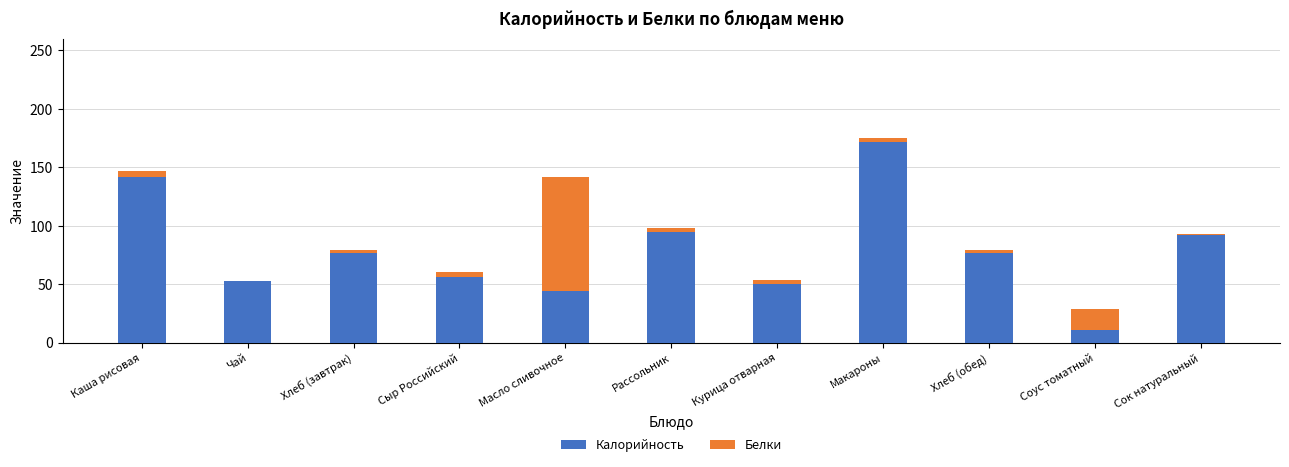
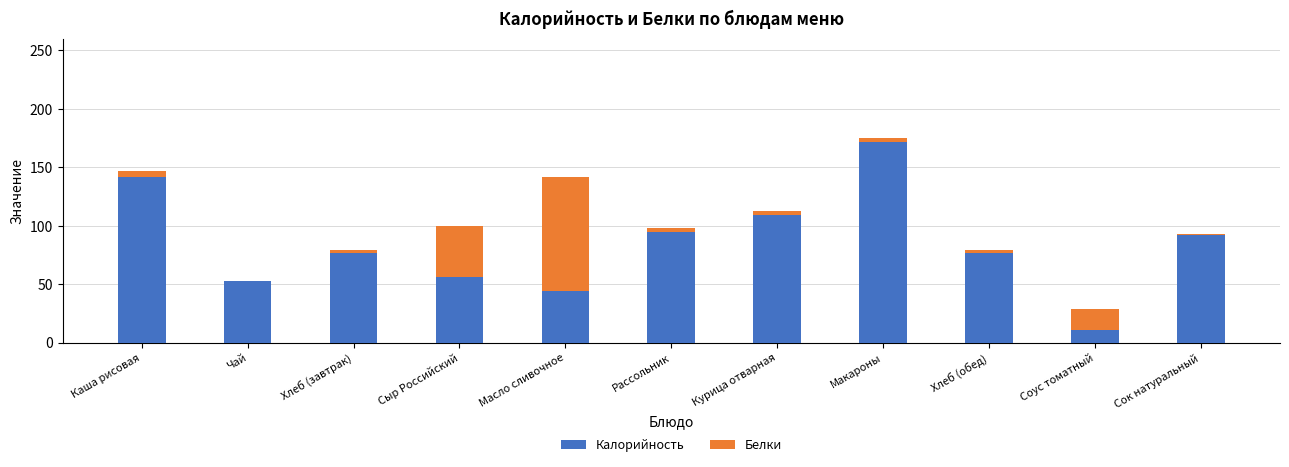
Белки, Сыр Российский: 5 -> 44
Калорийность, Курица отварная: 50 -> 109
